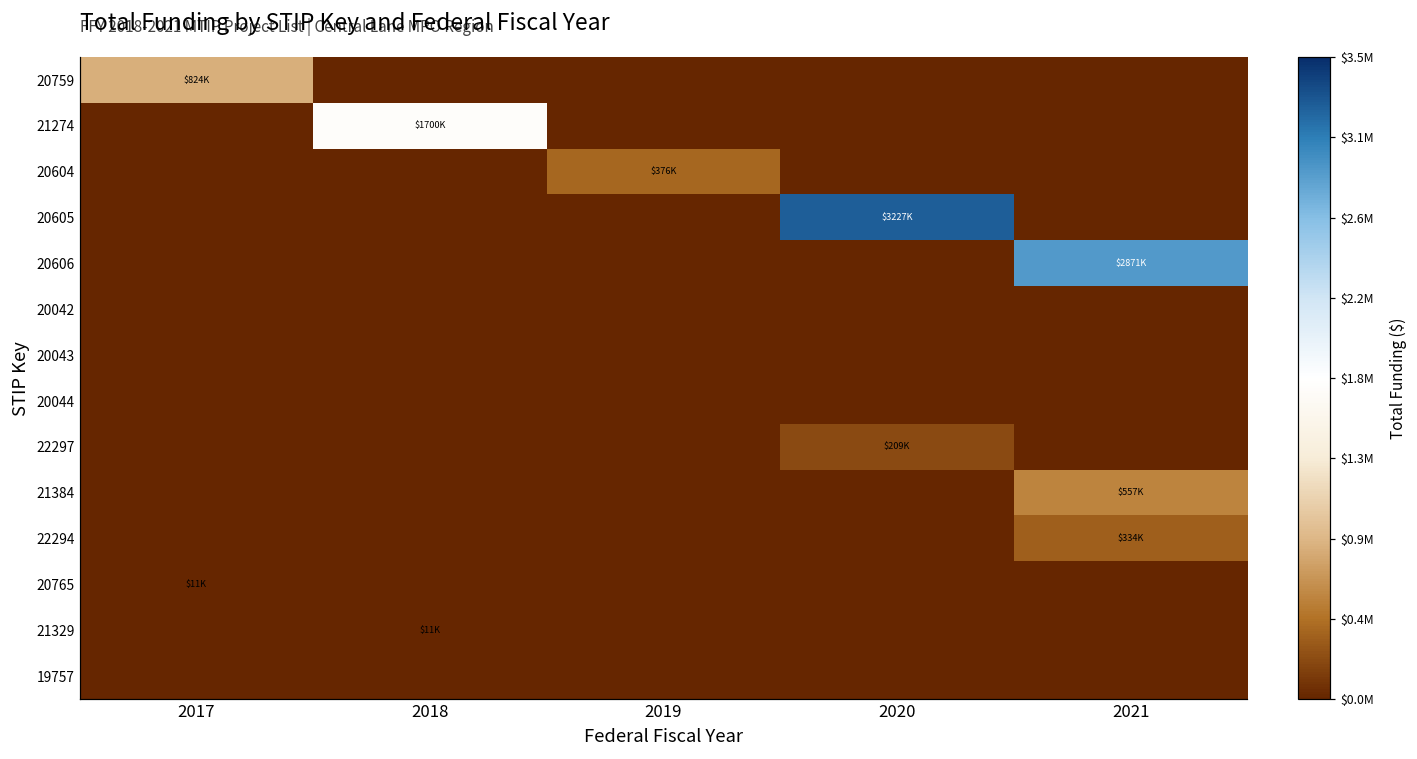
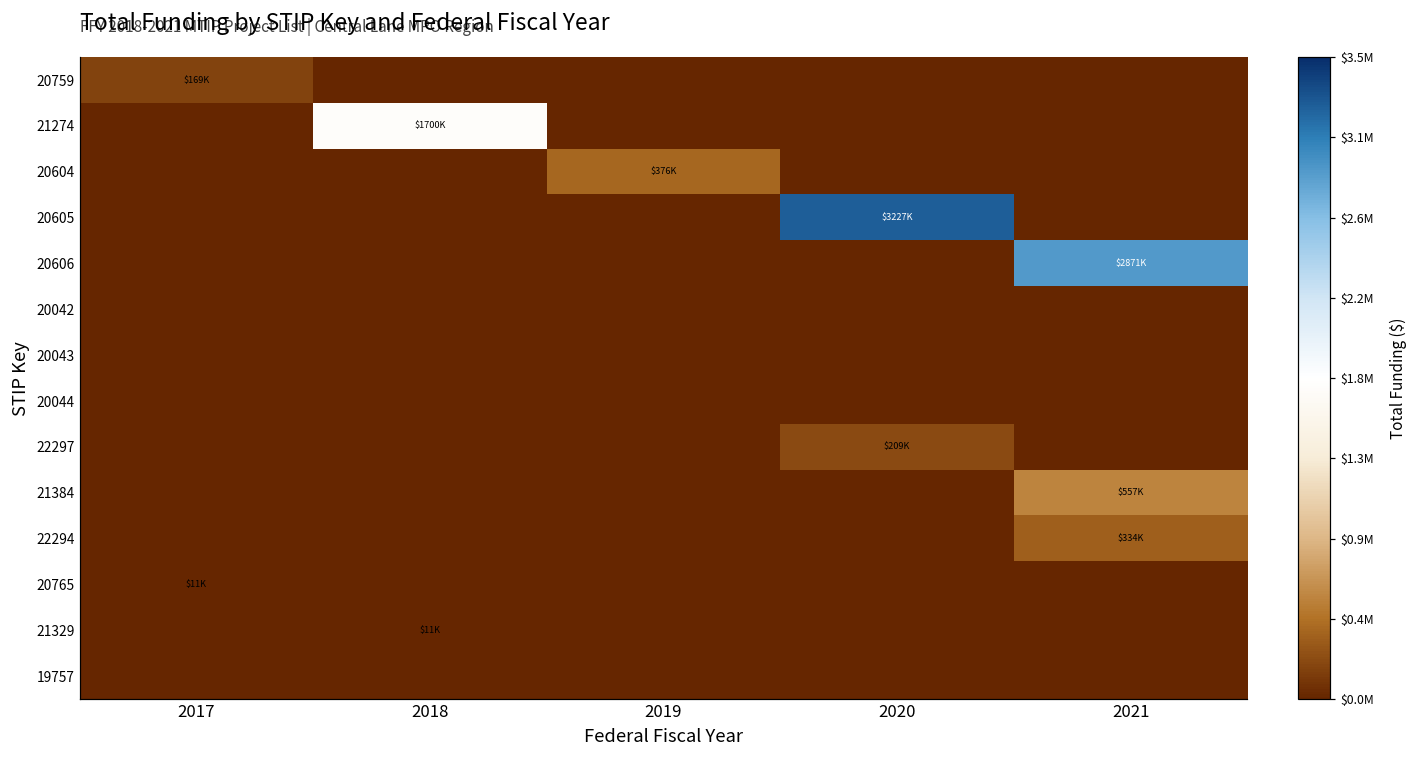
20759, 2017: $824K -> $169K
